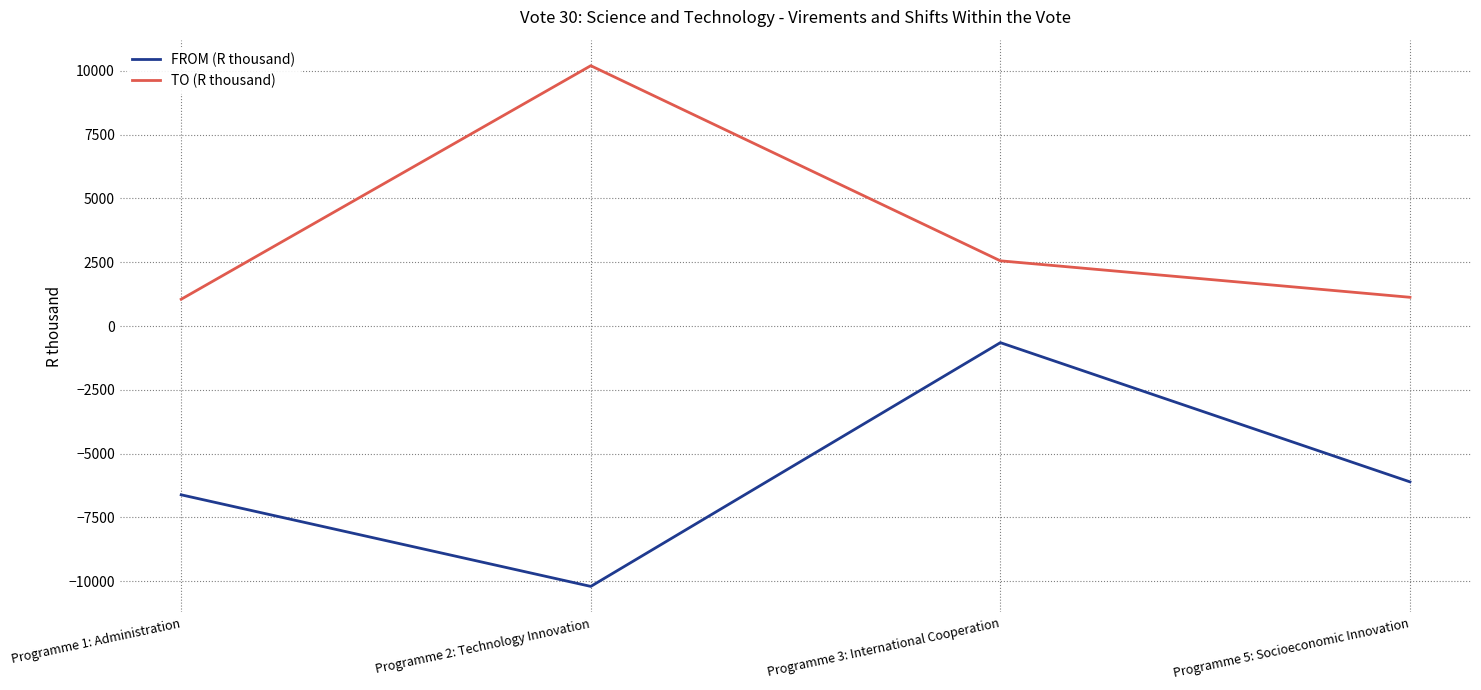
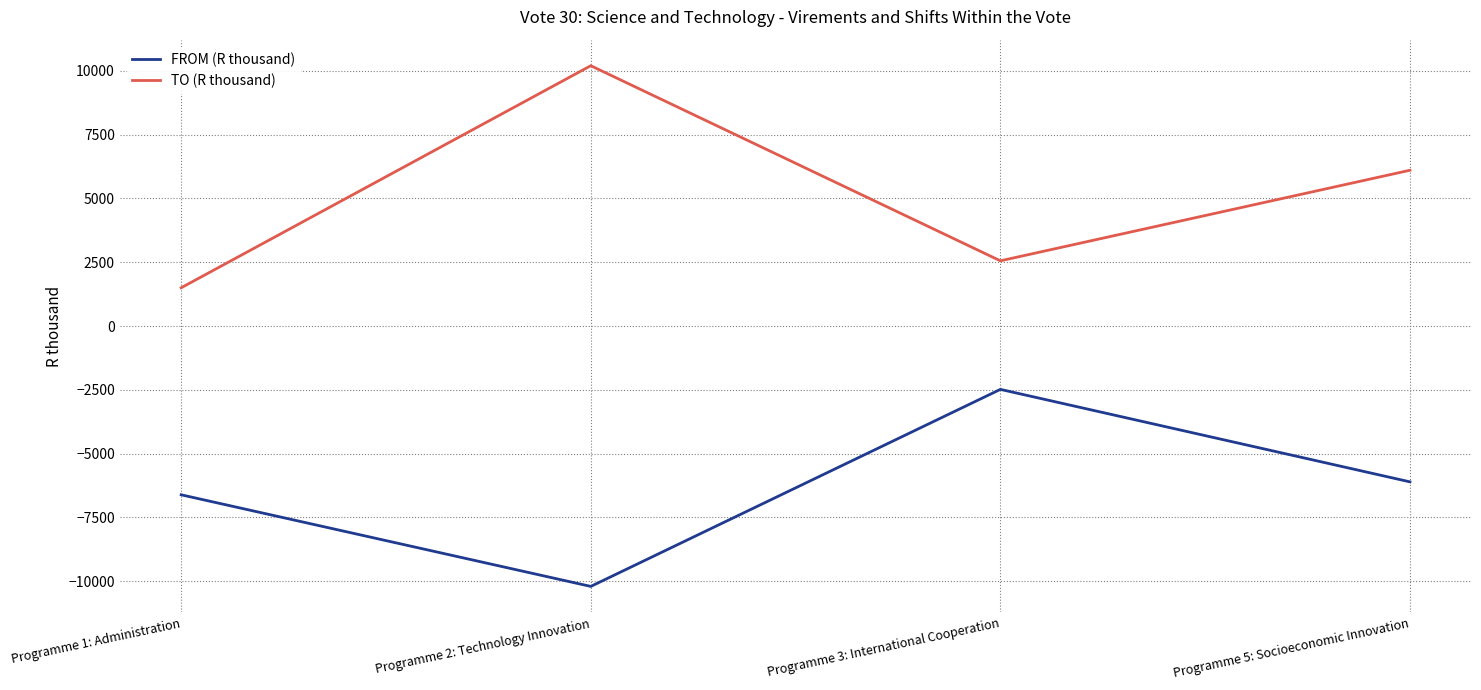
TO (R thousand), Programme 1: Administration: 1100 -> 1500
FROM (R thousand), Programme 3: International Cooperation: -700 -> -2500
TO (R thousand), Programme 5: Socioeconomic Innovation: 1100 -> 6100
